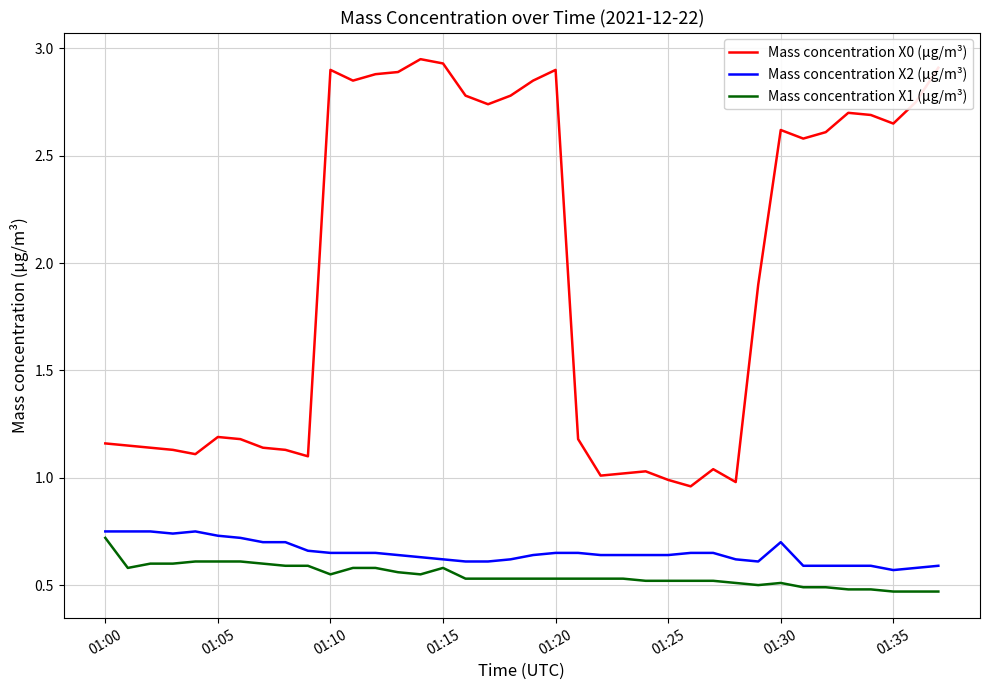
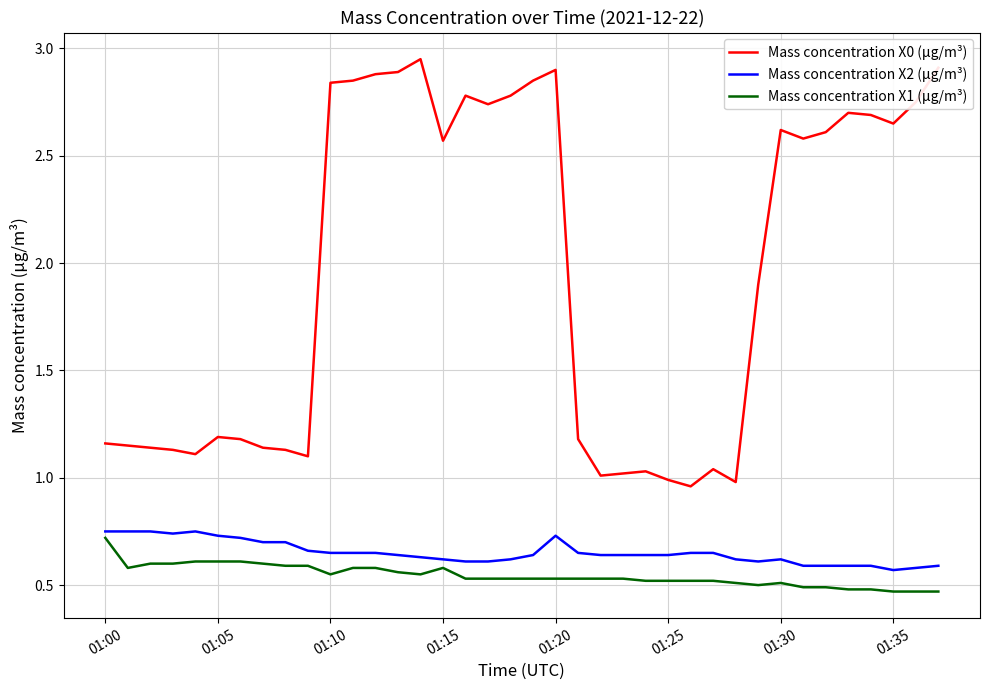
Mass concentration X0 (μg/m³), 01:10: 2.90 -> 2.84
Mass concentration X0 (μg/m³), 01:15: 2.93 -> 2.57
Mass concentration X2 (μg/m³), 01:20: 0.65 -> 0.73
Mass concentration X2 (μg/m³), 01:30: 0.70 -> 0.62
